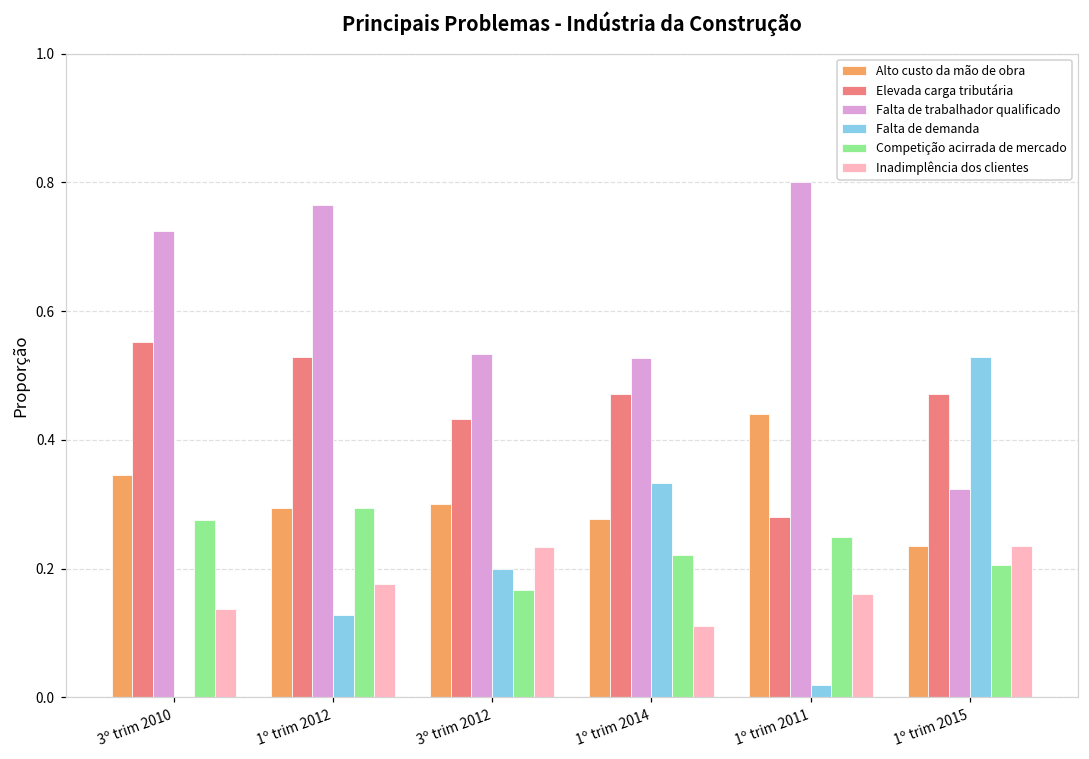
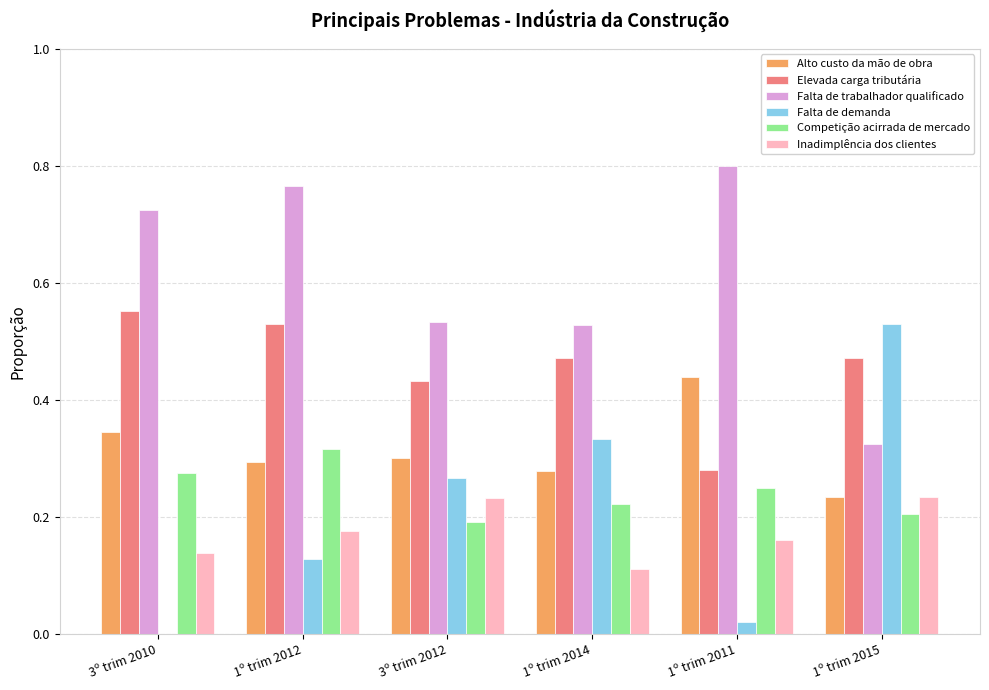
Competição acirrada de mercado, 1º trim 2012: 0.29 -> 0.32
Falta de demanda, 3º trim 2012: 0.20 -> 0.27
Competição acirrada de mercado, 3º trim 2012: 0.17 -> 0.19
